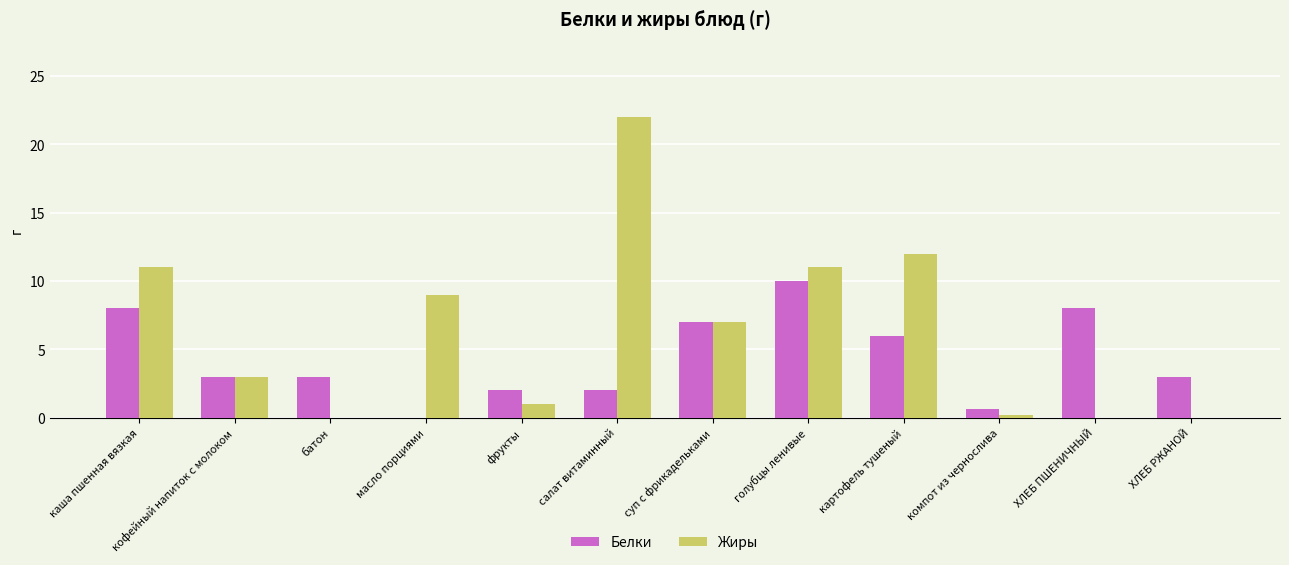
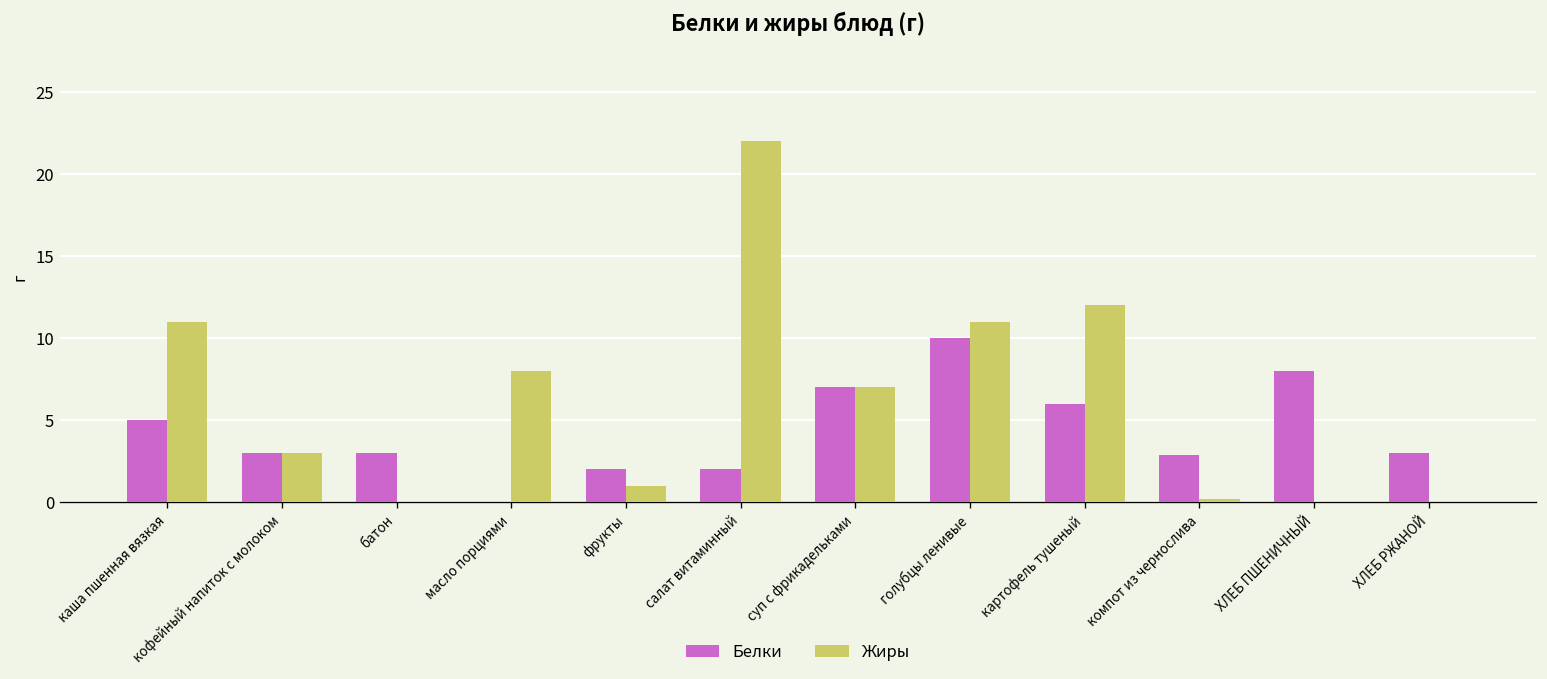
Белки, каша пшенная вязкая: 8 -> 5
Жиры, масло порциями: 9 -> 8
Белки, компот из чернослива: 0.6 -> 2.9
